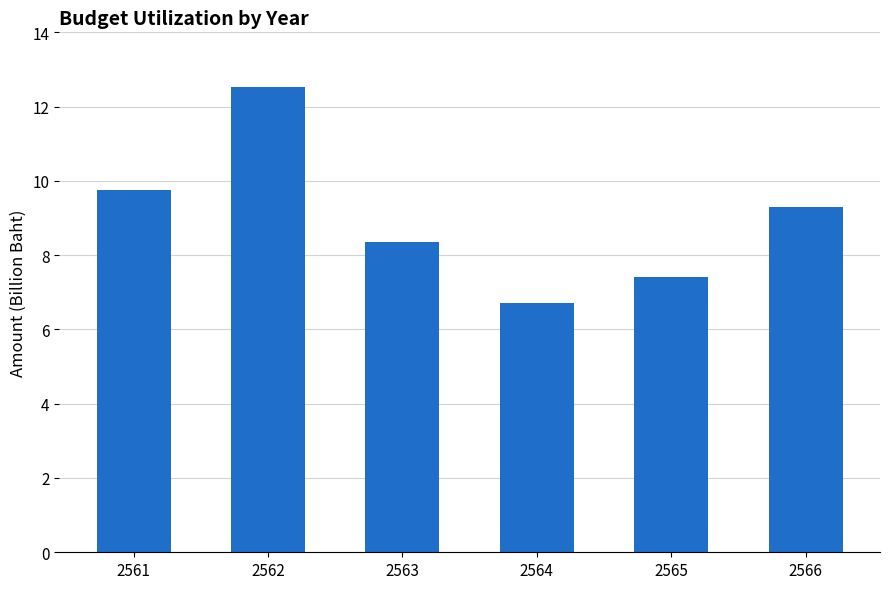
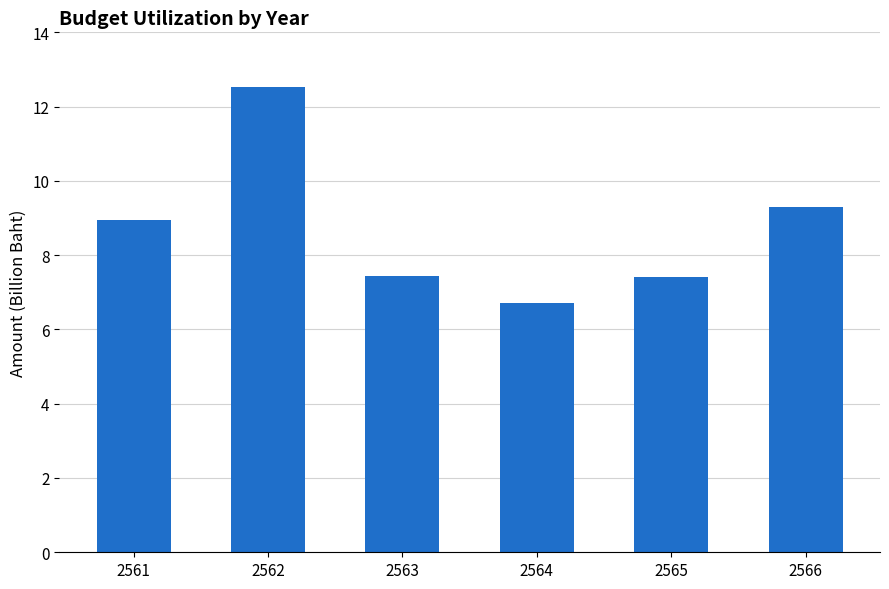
2561: 9.8 -> 9.0
2563: 8.4 -> 7.4
